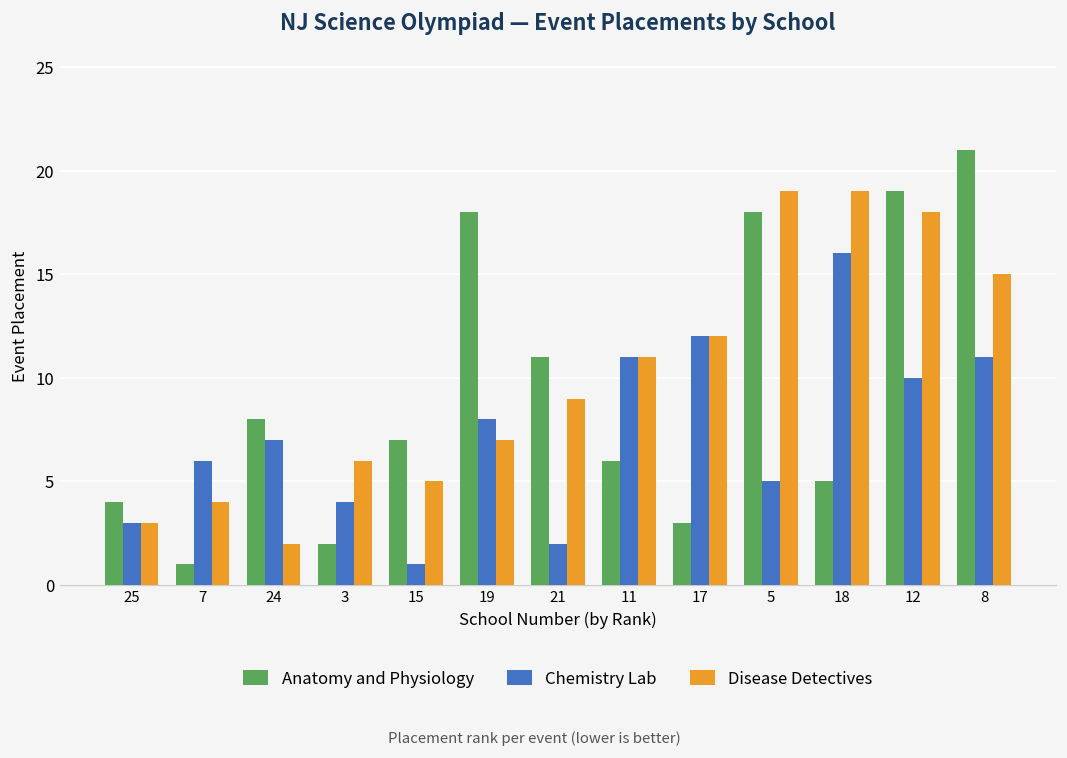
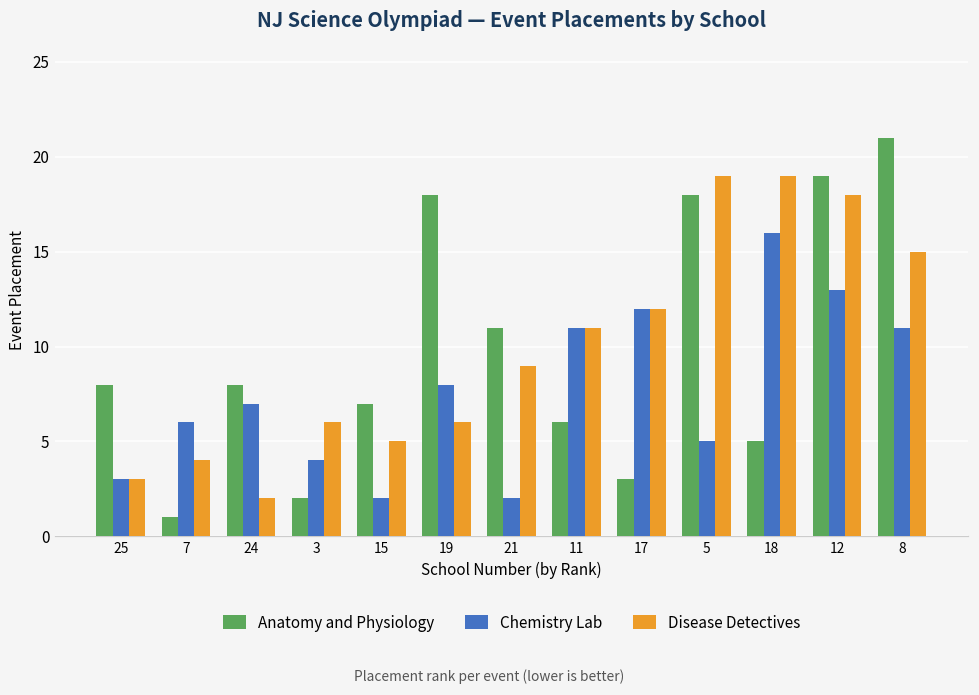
Anatomy and Physiology, 25: 4 -> 8
Chemistry Lab, 15: 1 -> 2
Disease Detectives, 19: 7 -> 6
Chemistry Lab, 12: 10 -> 13
